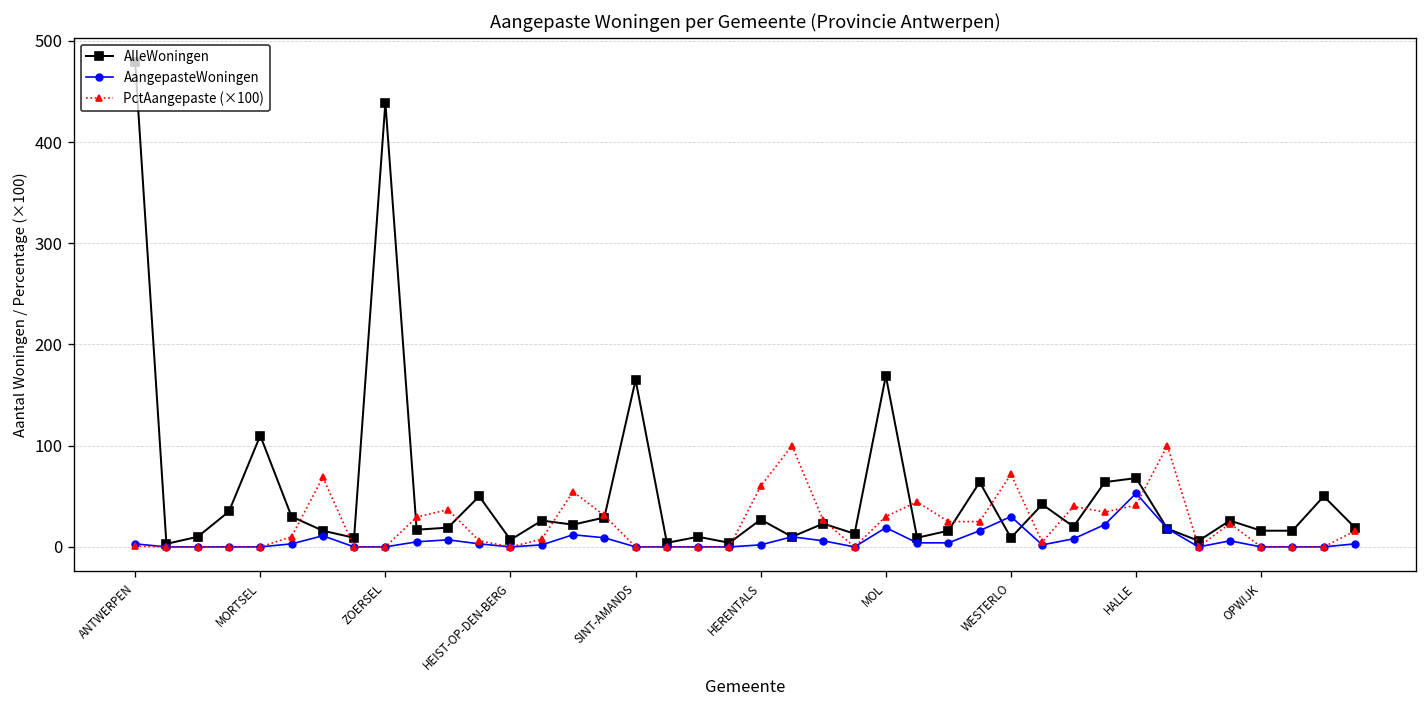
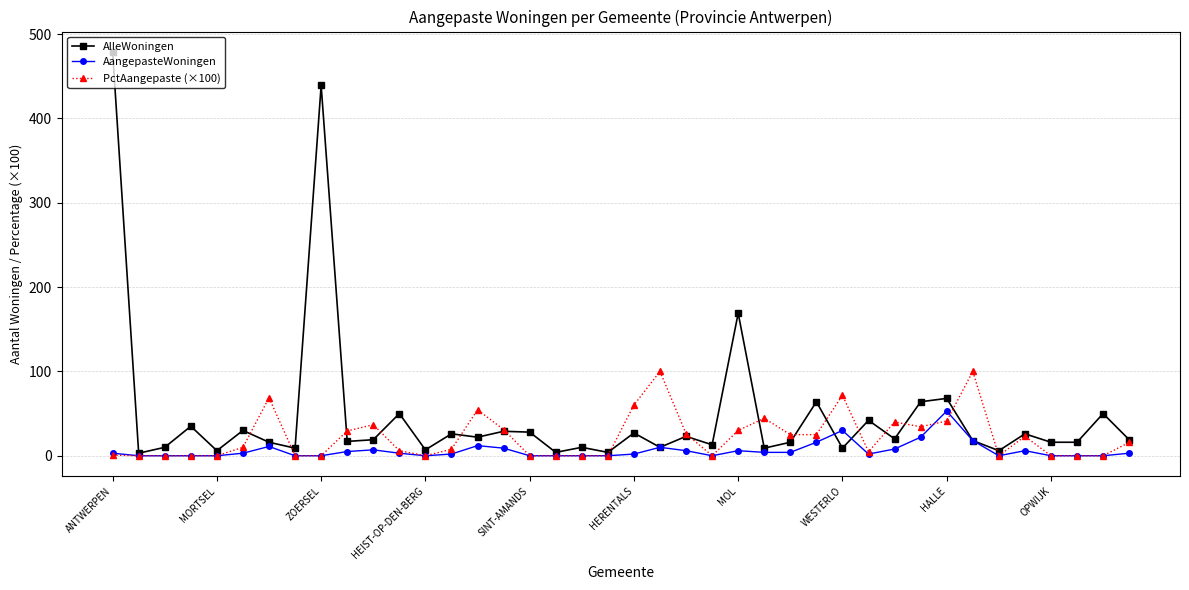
AlleWoningen, MORTSEL: 110 -> 10
AlleWoningen, SINT-AMANDS: 170 -> 30
AangepasteWoningen, MOL: 20 -> 10
